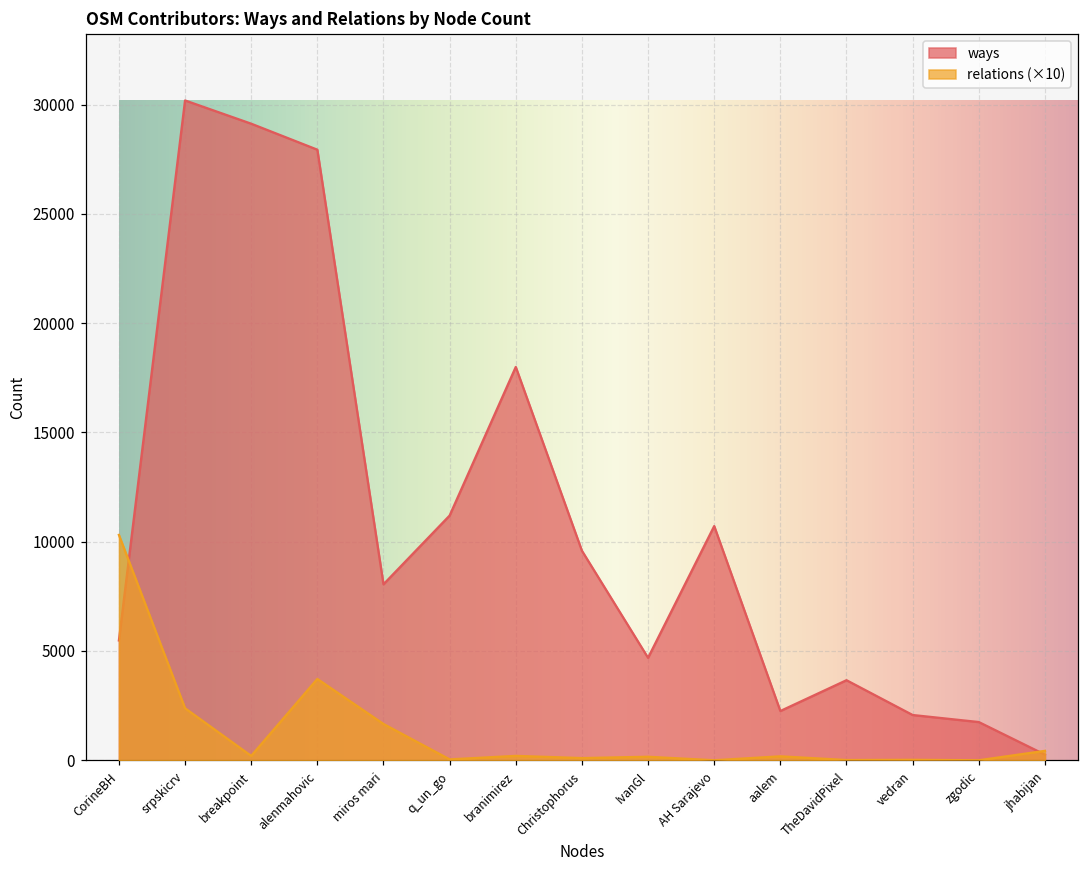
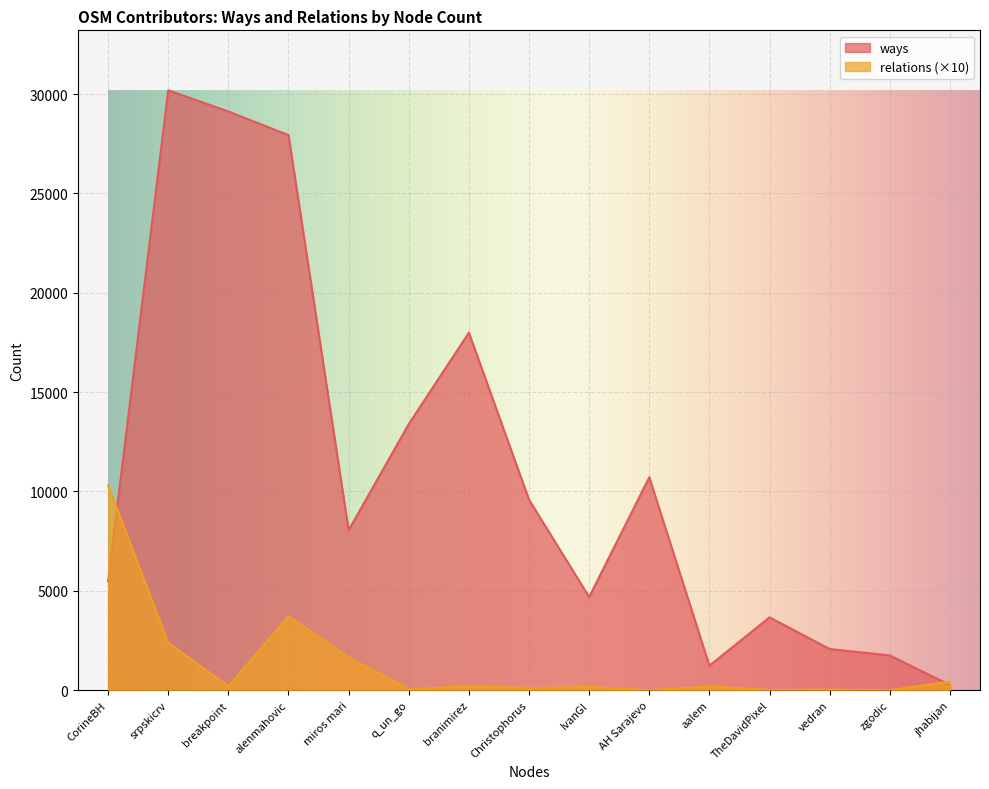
ways, q_un_go: 11200 -> 13400
ways, aalem: 2300 -> 1200
